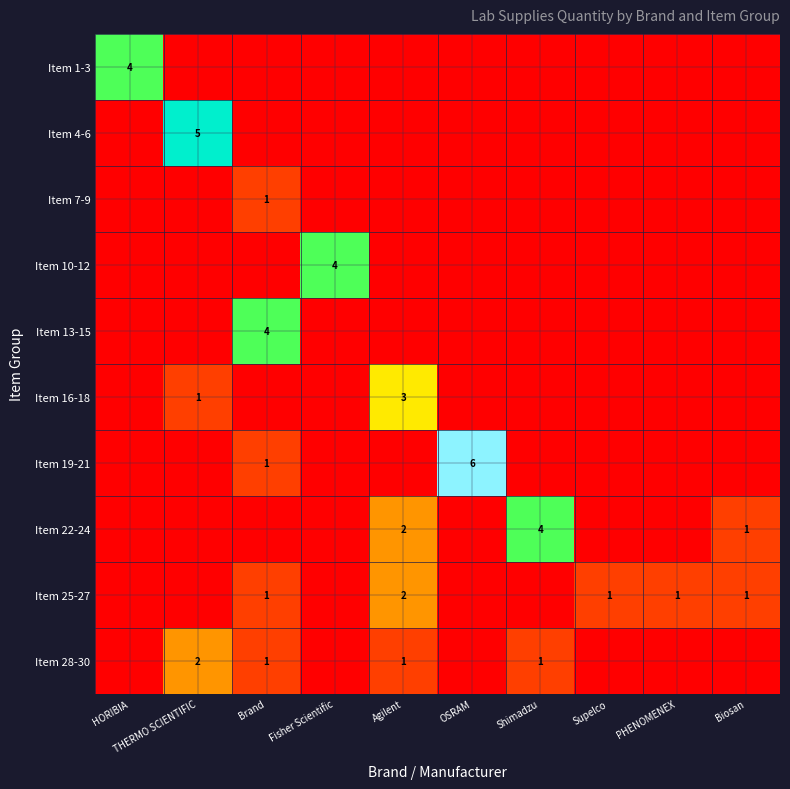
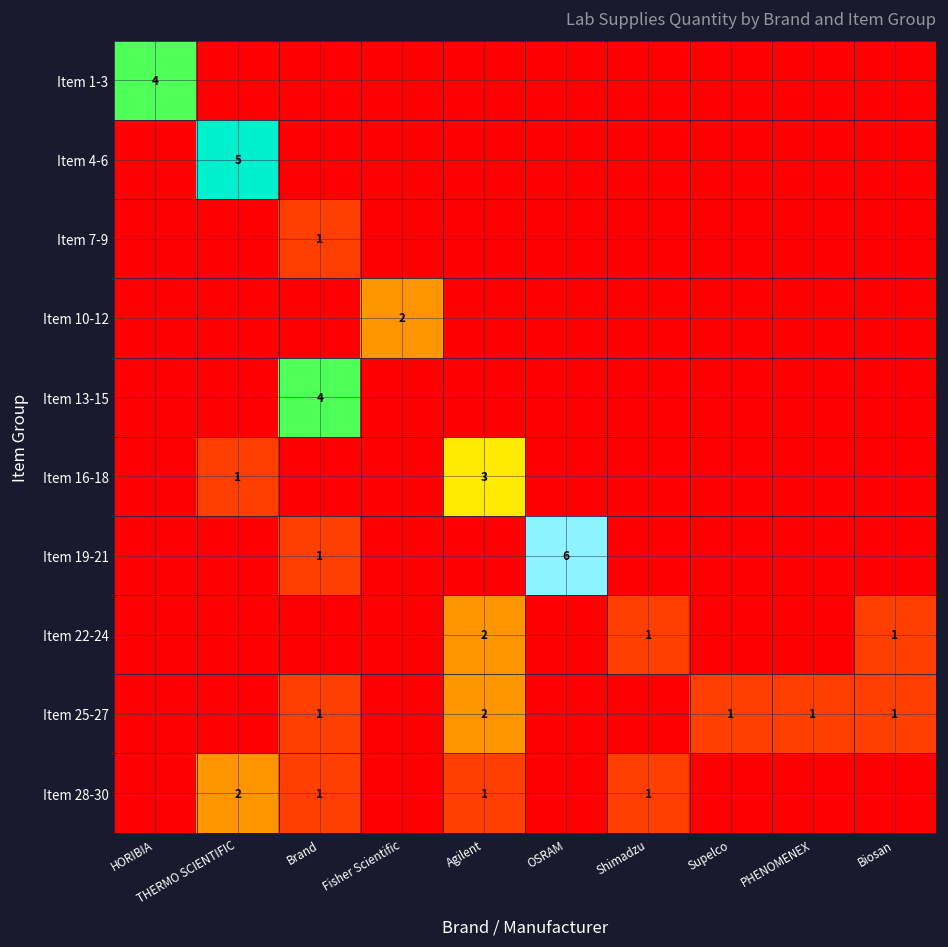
Item 10-12, Fisher Scientific: 4 -> 2
Item 22-24, Shimadzu: 4 -> 1
